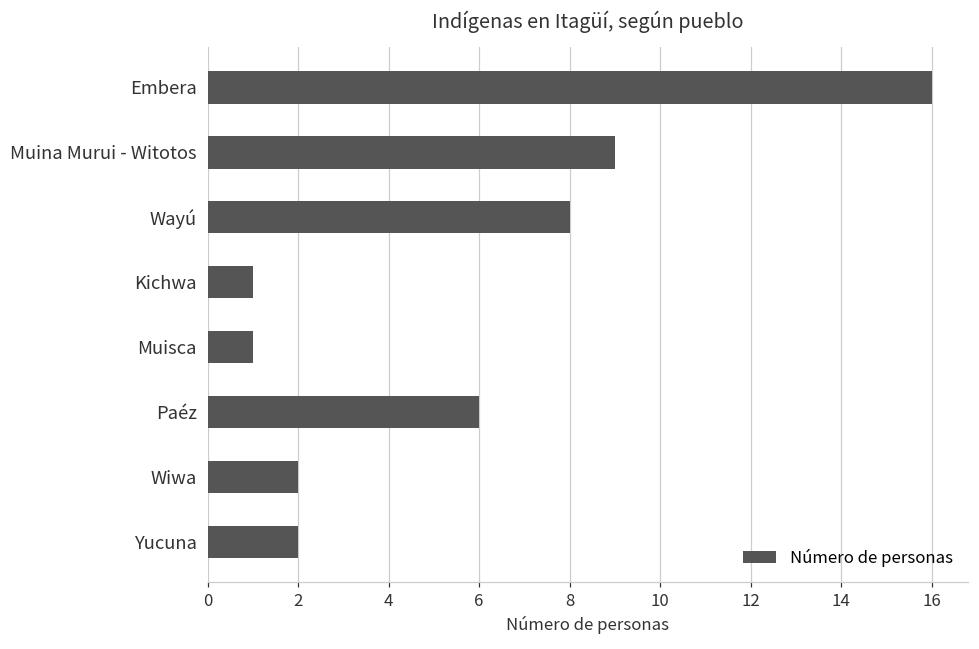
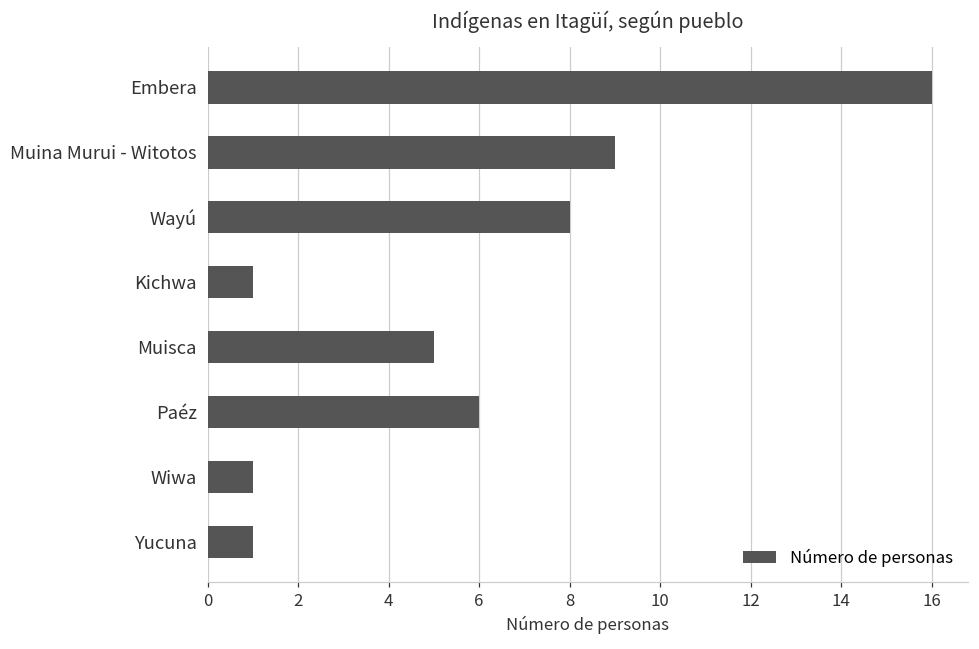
Muisca: 1 -> 5
Wiwa: 2 -> 1
Yucuna: 2 -> 1
